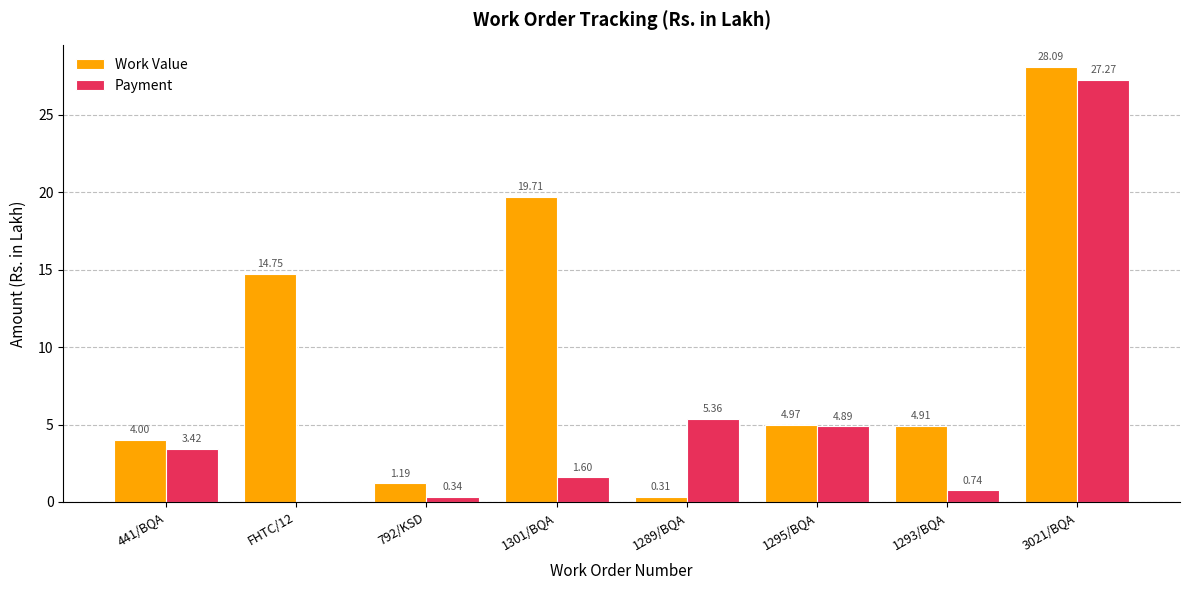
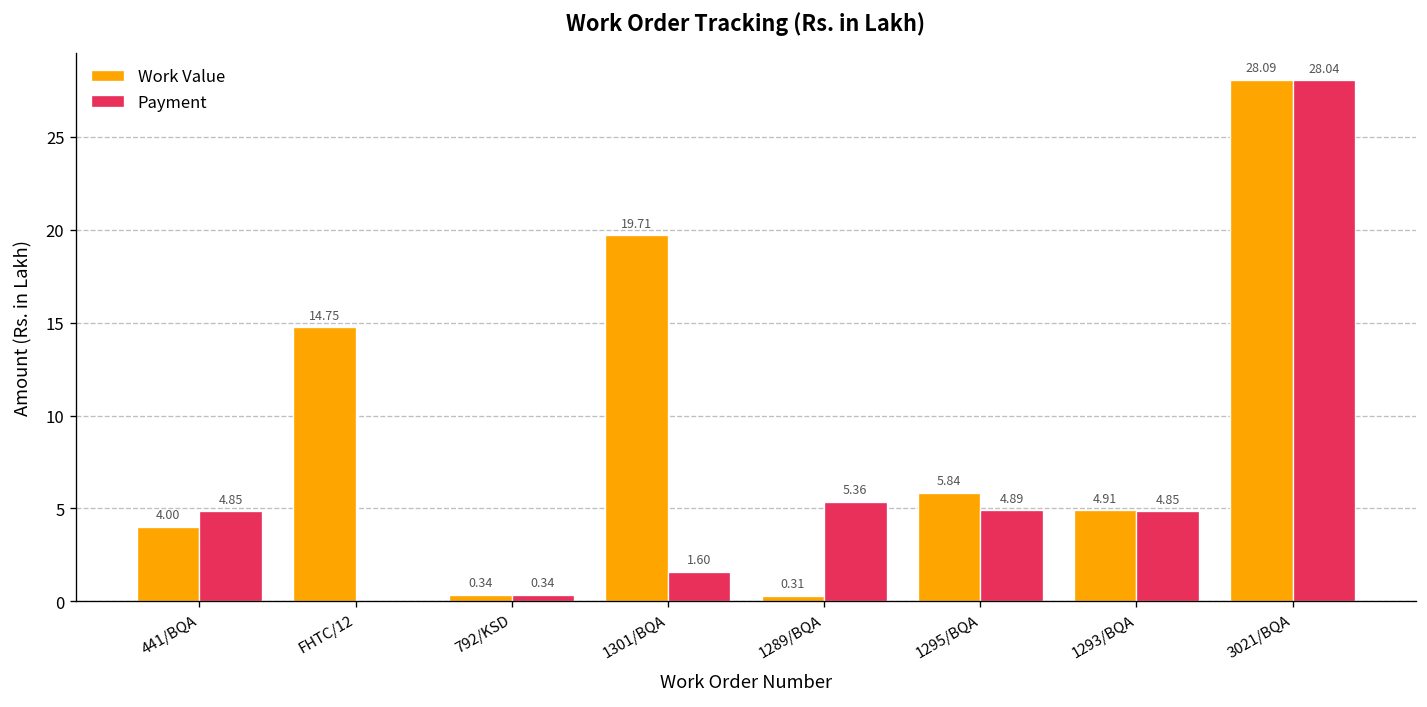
Payment, 441/BQA: 3.42 -> 4.85
Work Value, 792/KSD: 1.19 -> 0.34
Work Value, 1295/BQA: 4.97 -> 5.84
Payment, 1293/BQA: 0.74 -> 4.85
Payment, 3021/BQA: 27.27 -> 28.04
